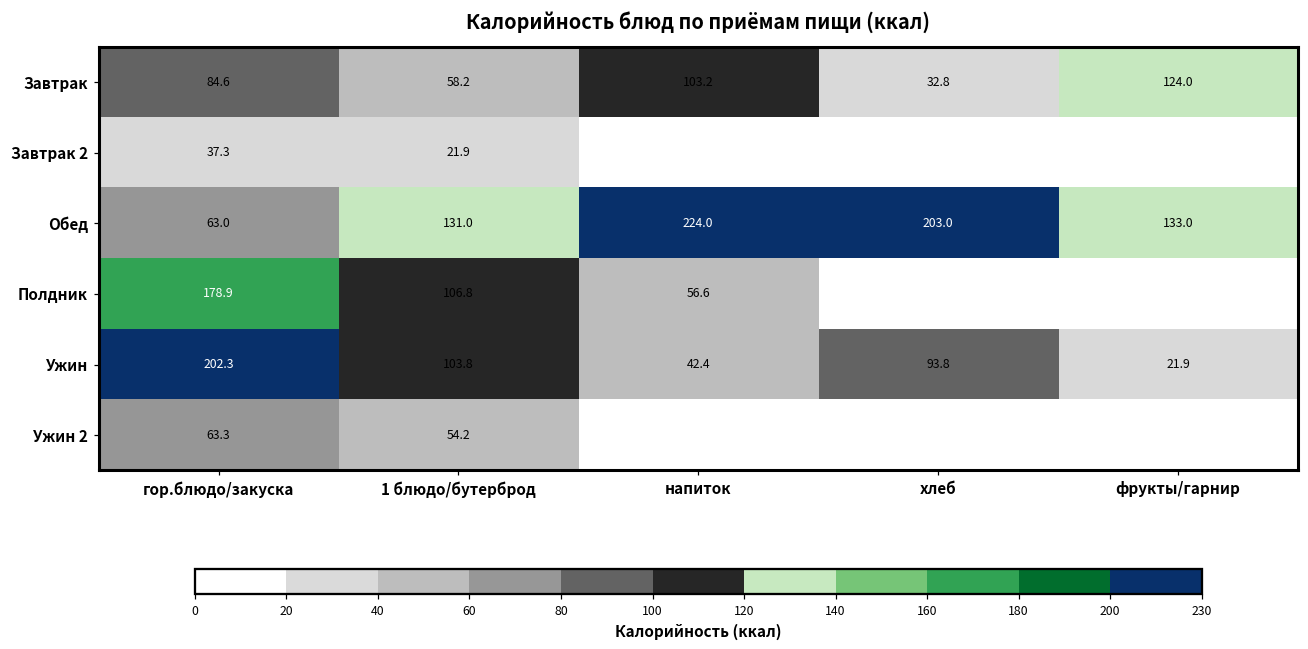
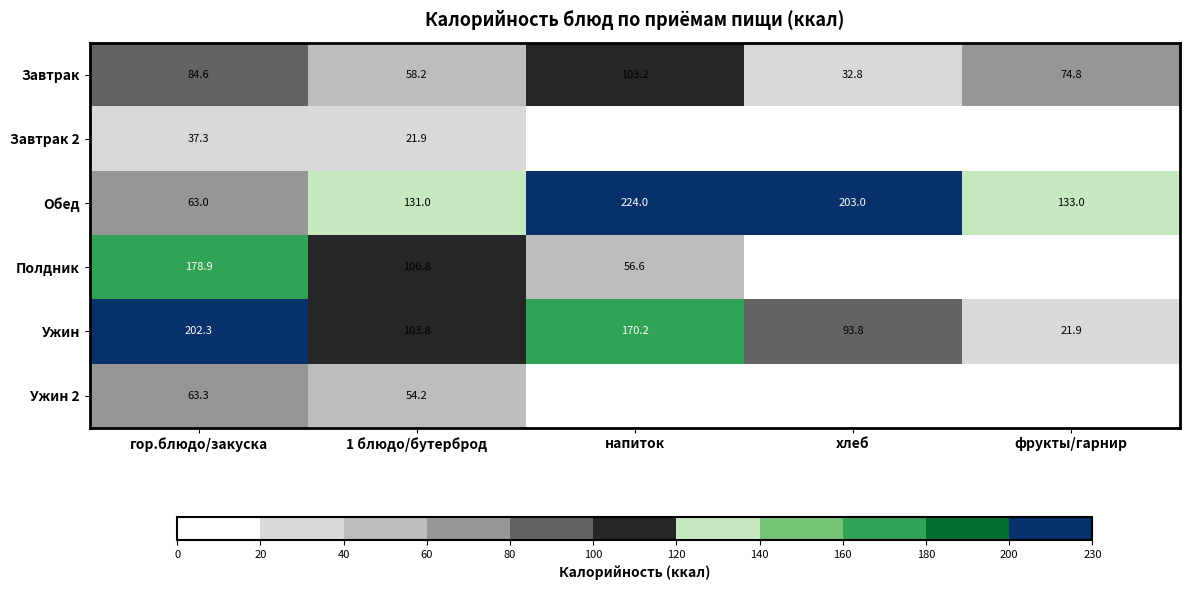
Завтрак, фрукты/гарнир: 124.0 -> 74.8
Ужин, напиток: 42.4 -> 170.2
